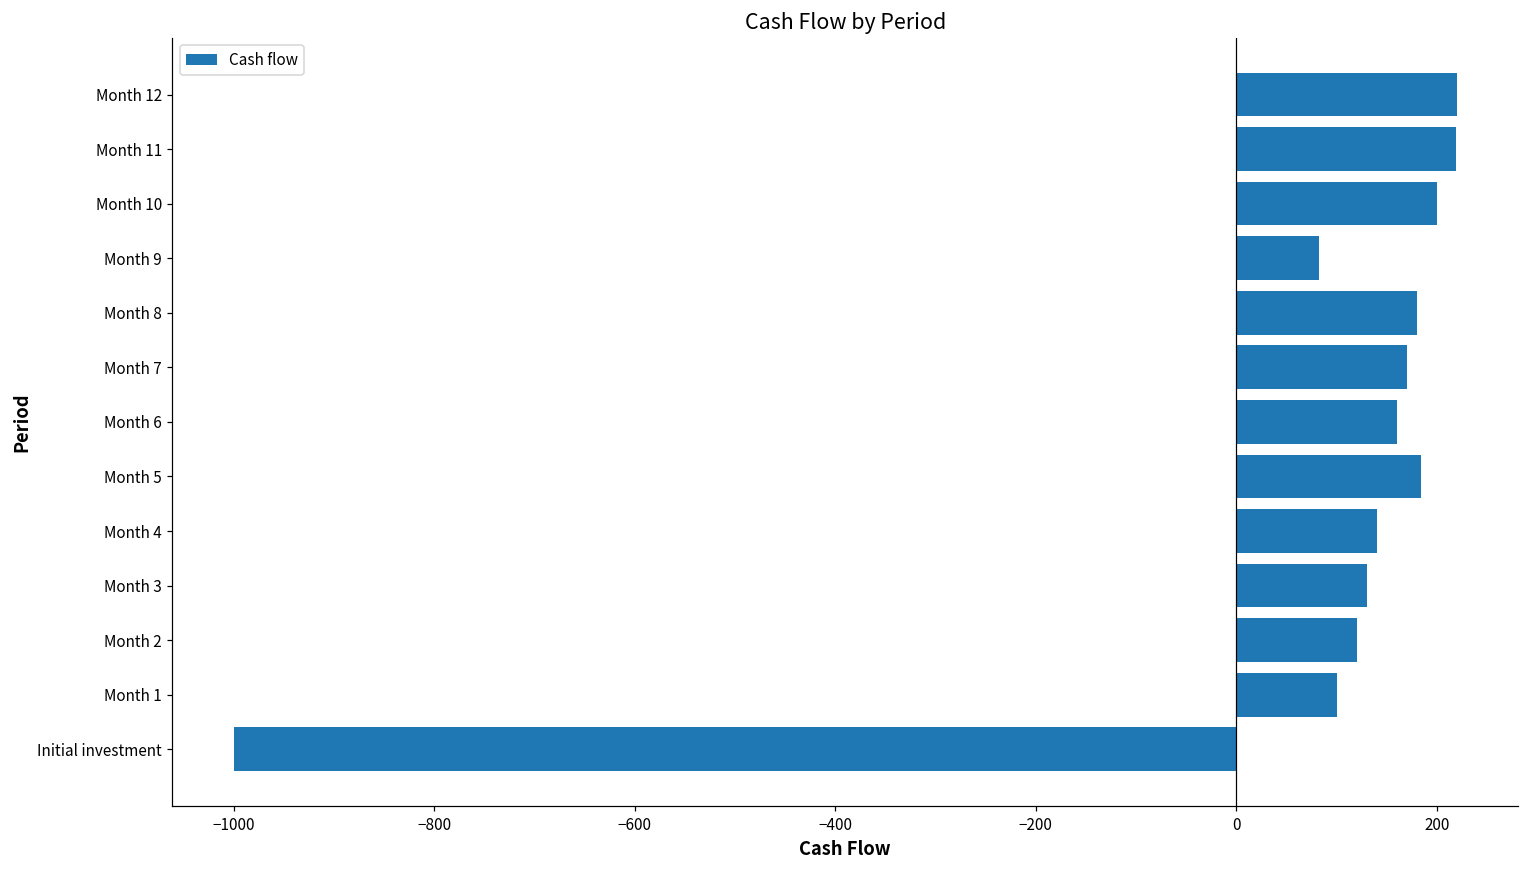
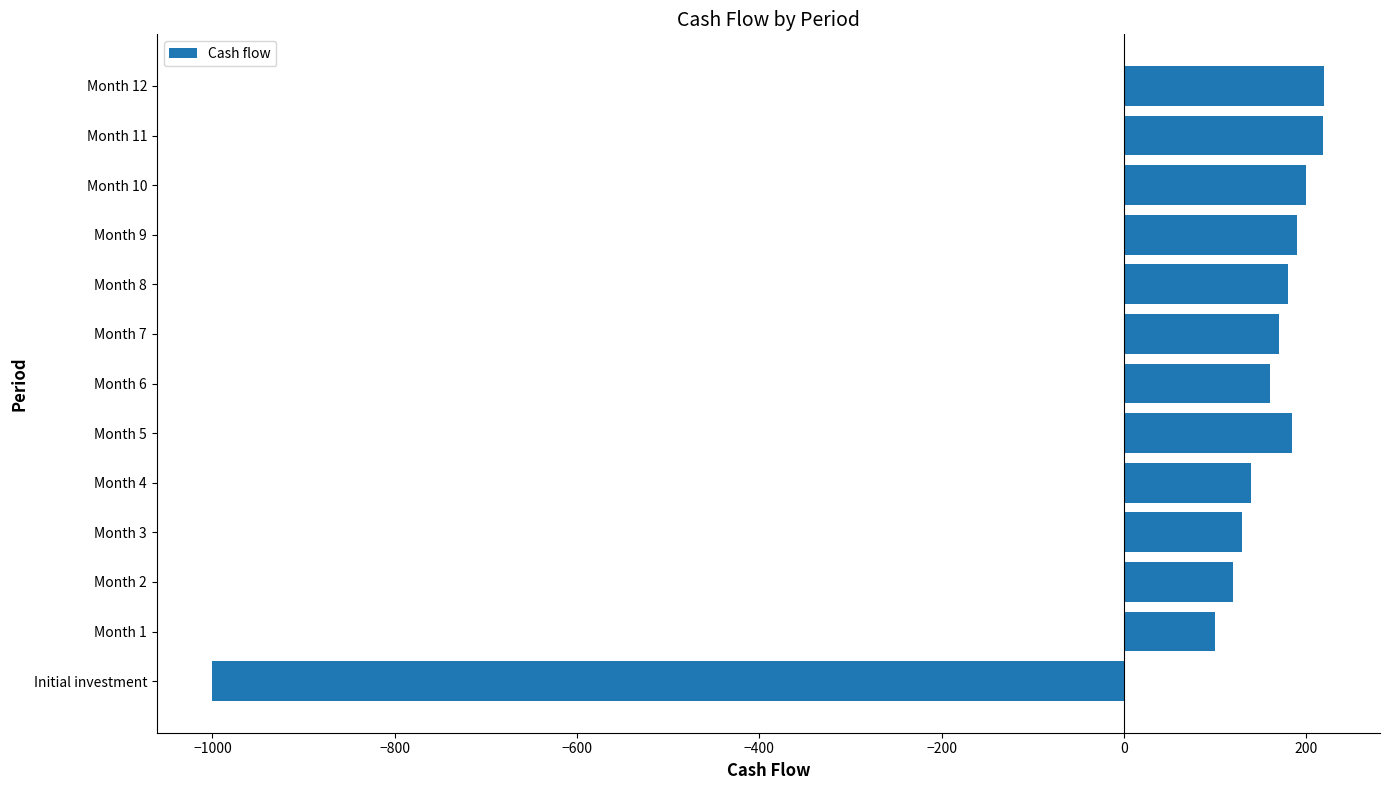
Month 9: 80 -> 190
